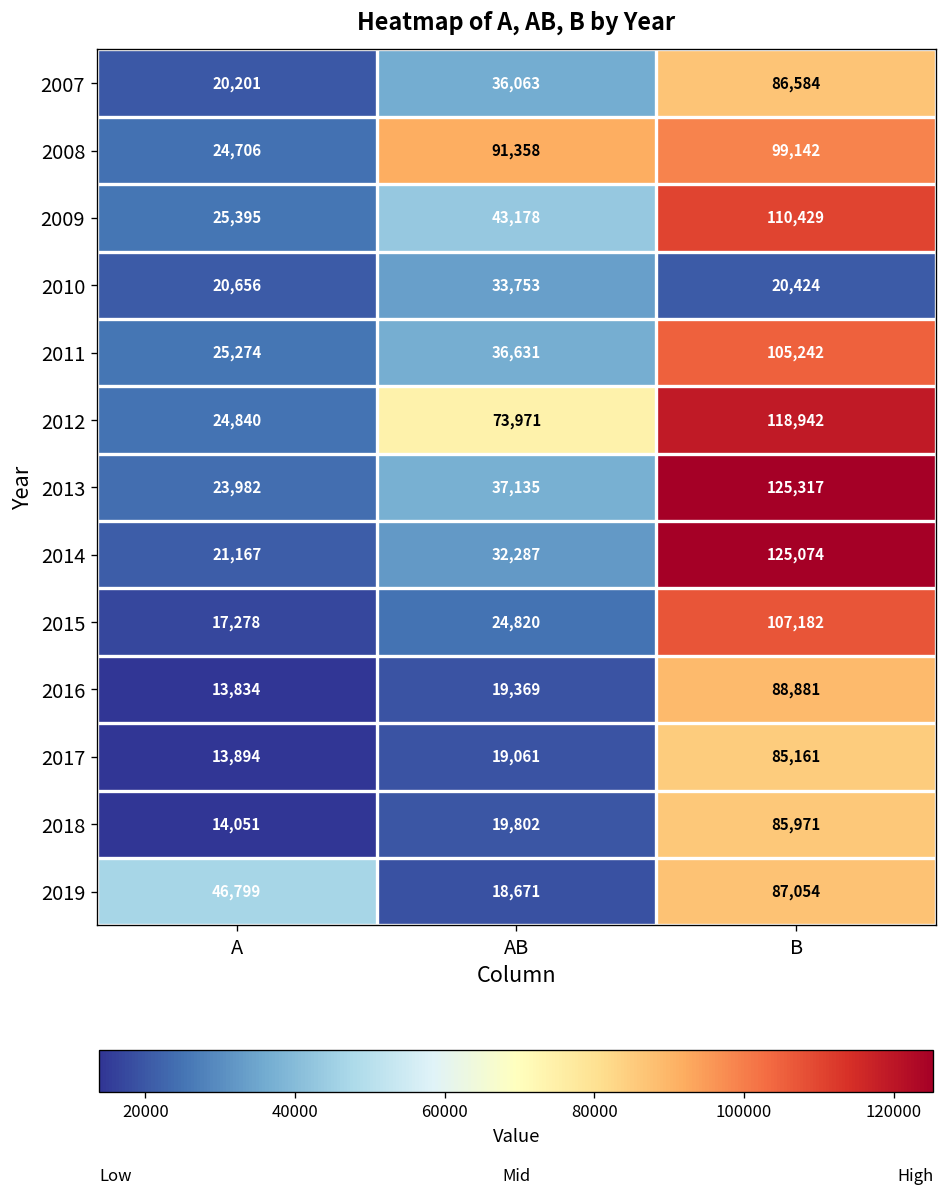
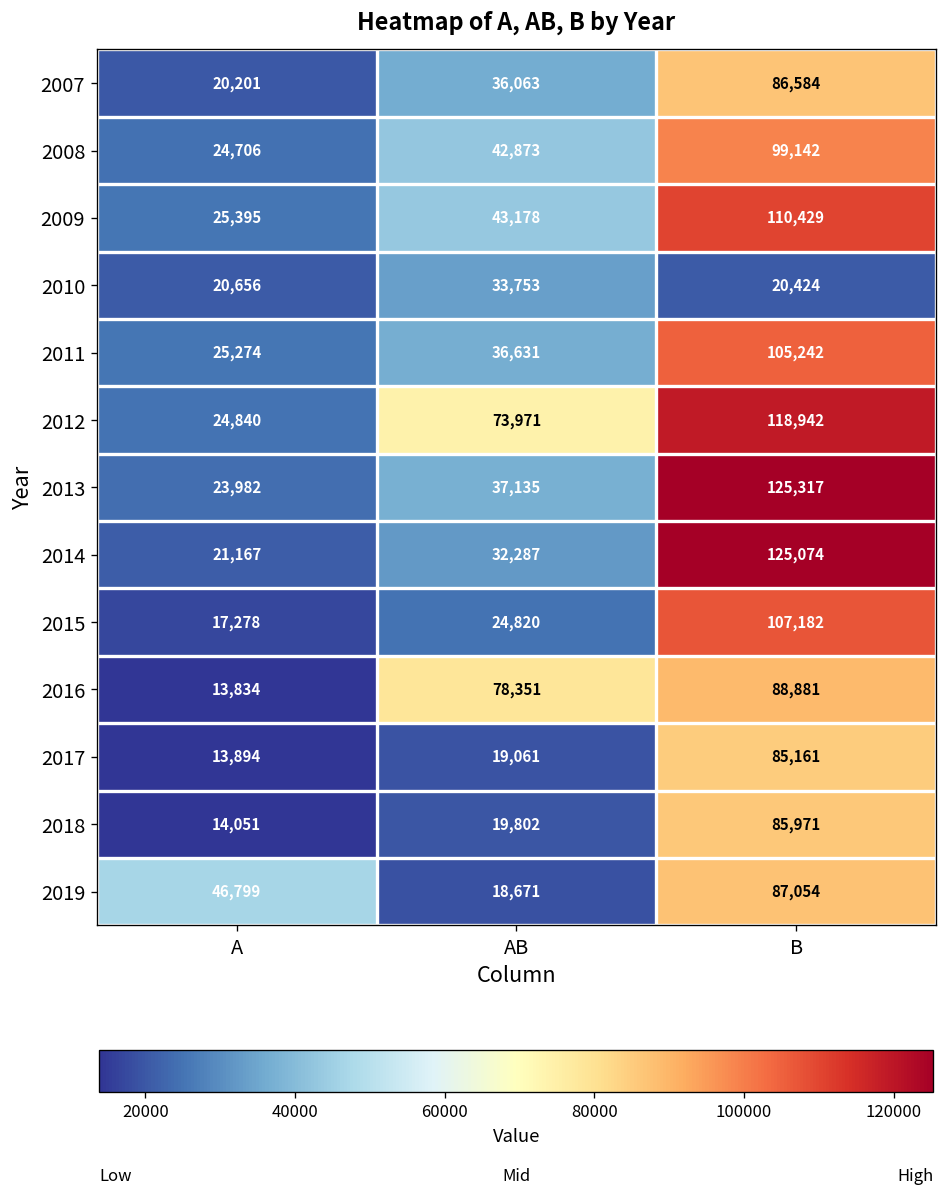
2008, AB: 91,358 -> 42,873
2016, AB: 19,369 -> 78,351
